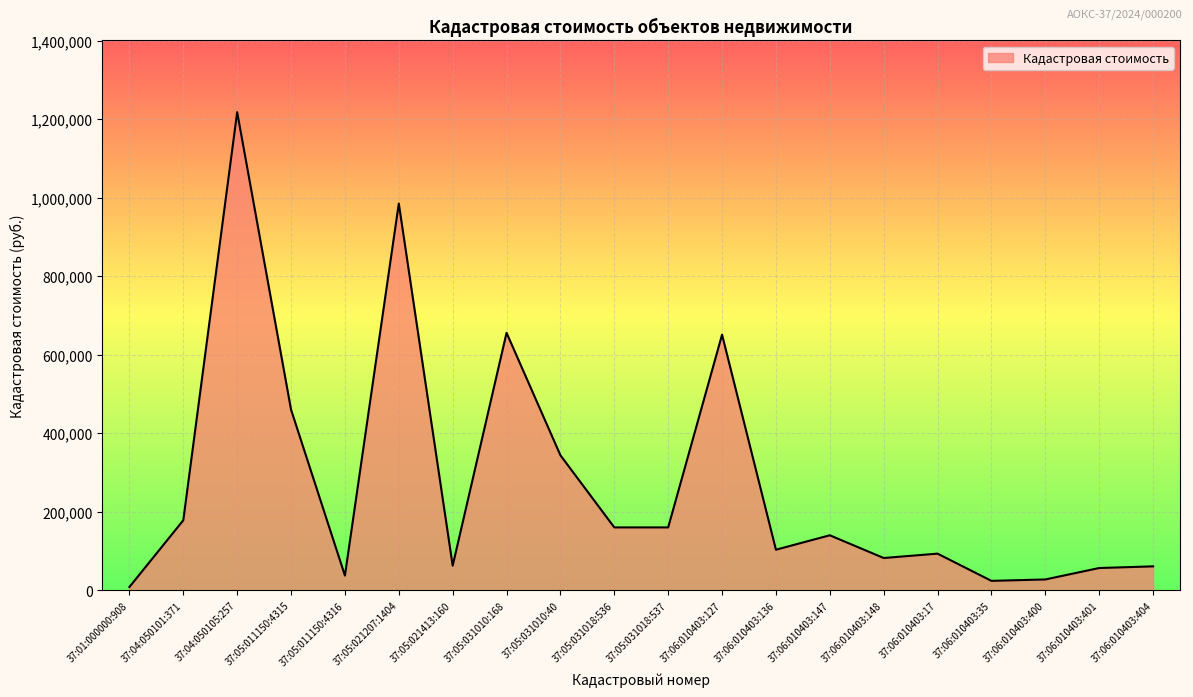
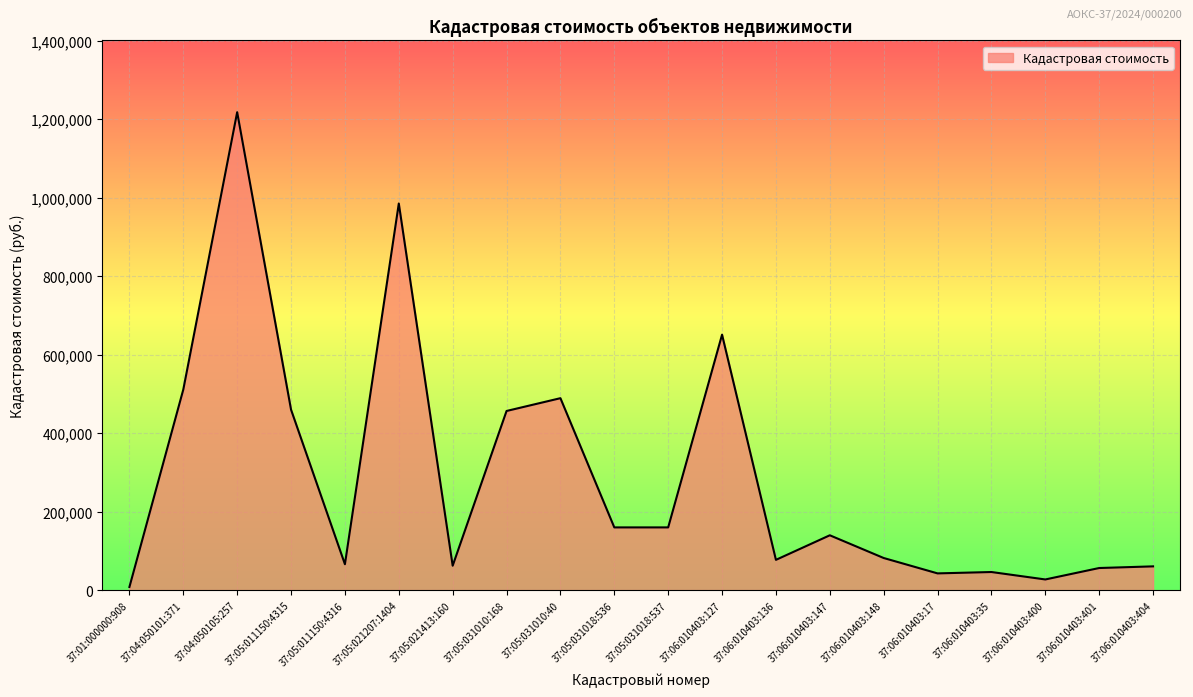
37:04:050101:371: 180,000 -> 510,000
37:05:011150:4316: 40,000 -> 70,000
37:05:031010:168: 660,000 -> 460,000
37:05:031010:40: 340,000 -> 490,000
37:06:010403:136: 100,000 -> 80,000
37:06:010403:17: 90,000 -> 40,000
37:06:010403:35: 20,000 -> 50,000
